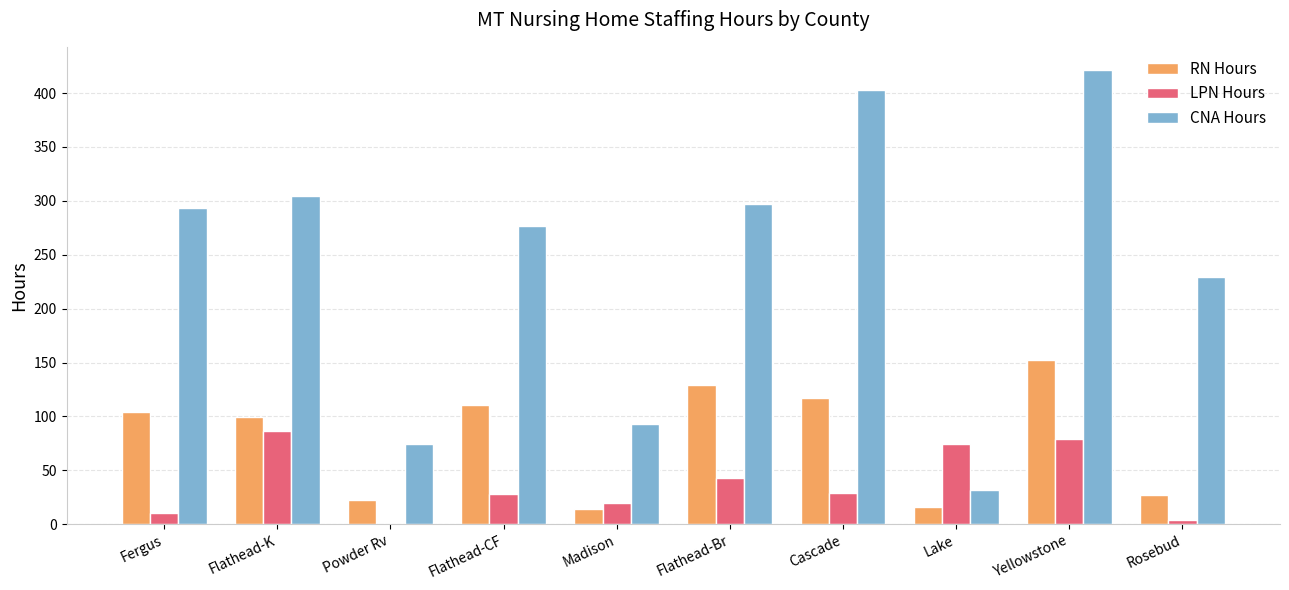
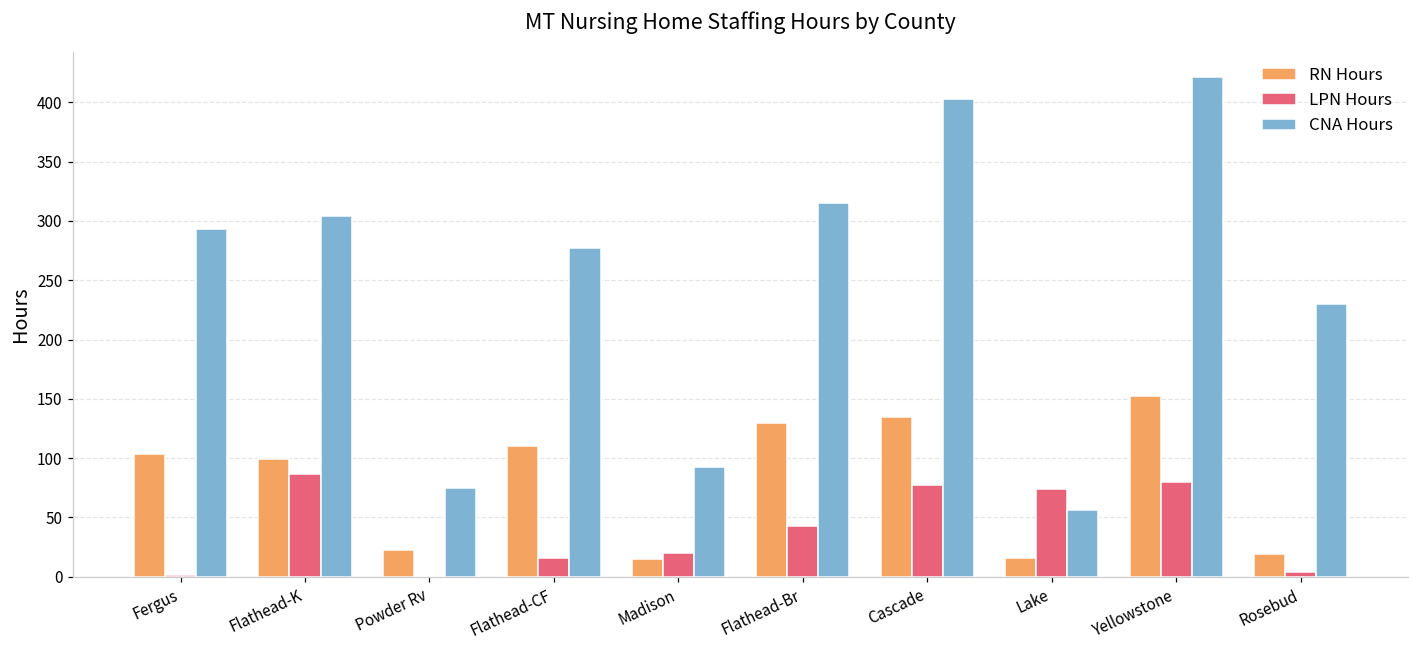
LPN Hours, Fergus: 10 -> 1
LPN Hours, Flathead-CF: 28 -> 15
CNA Hours, Flathead-Br: 297 -> 316
RN Hours, Cascade: 117 -> 134
LPN Hours, Cascade: 29 -> 78
CNA Hours, Lake: 32 -> 56
RN Hours, Rosebud: 27 -> 19
